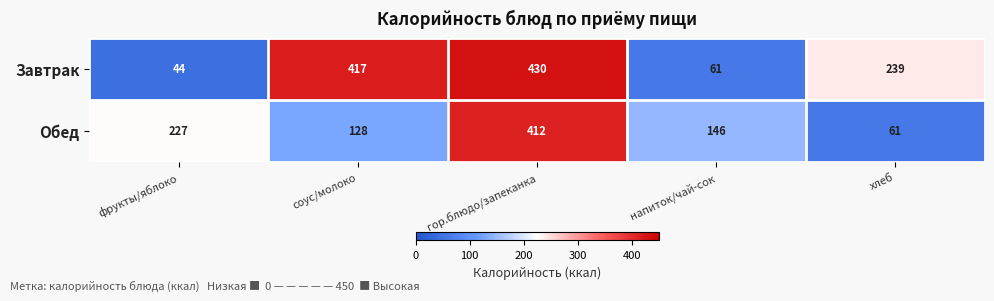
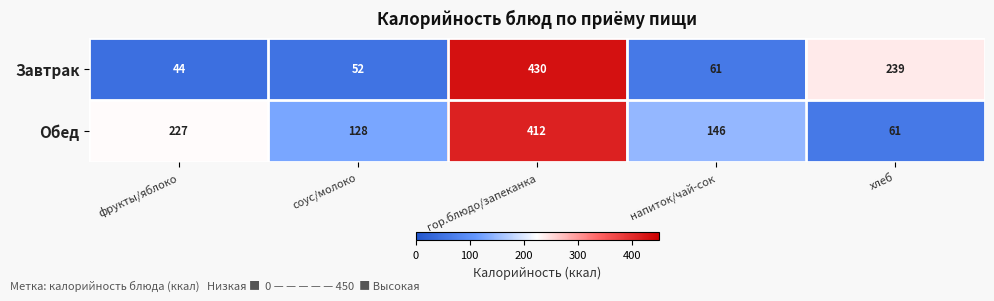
Завтрак, соус/молоко: 417 -> 52
